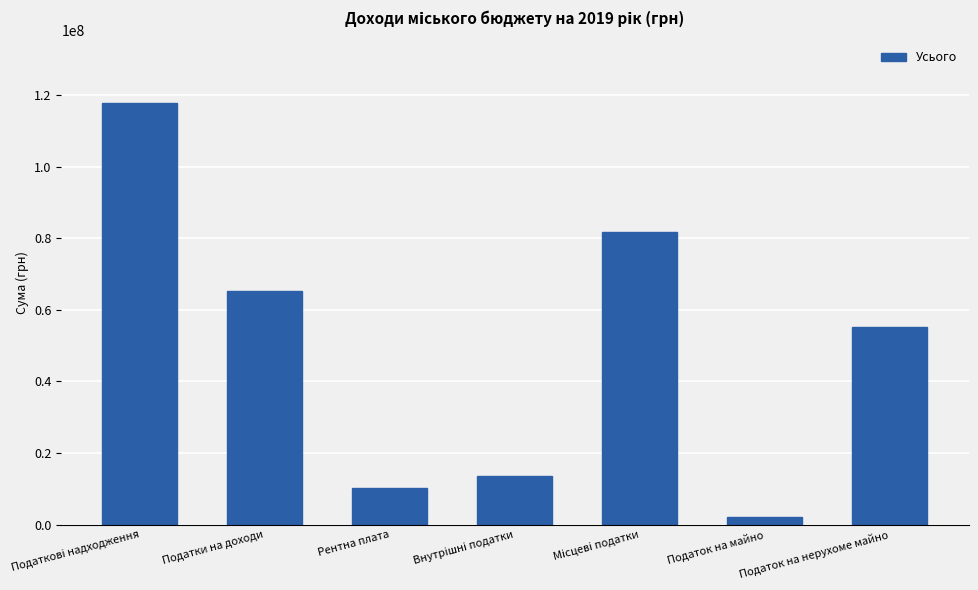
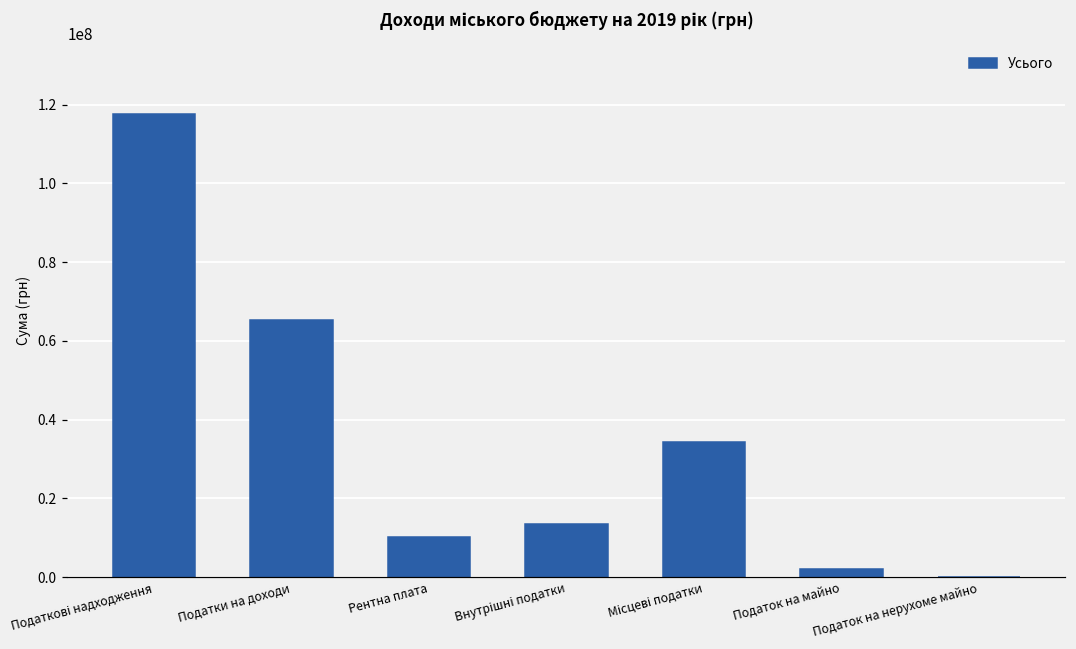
Місцеві податки: 82000000 -> 34000000
Податок на нерухоме майно: 55000000 -> 0
